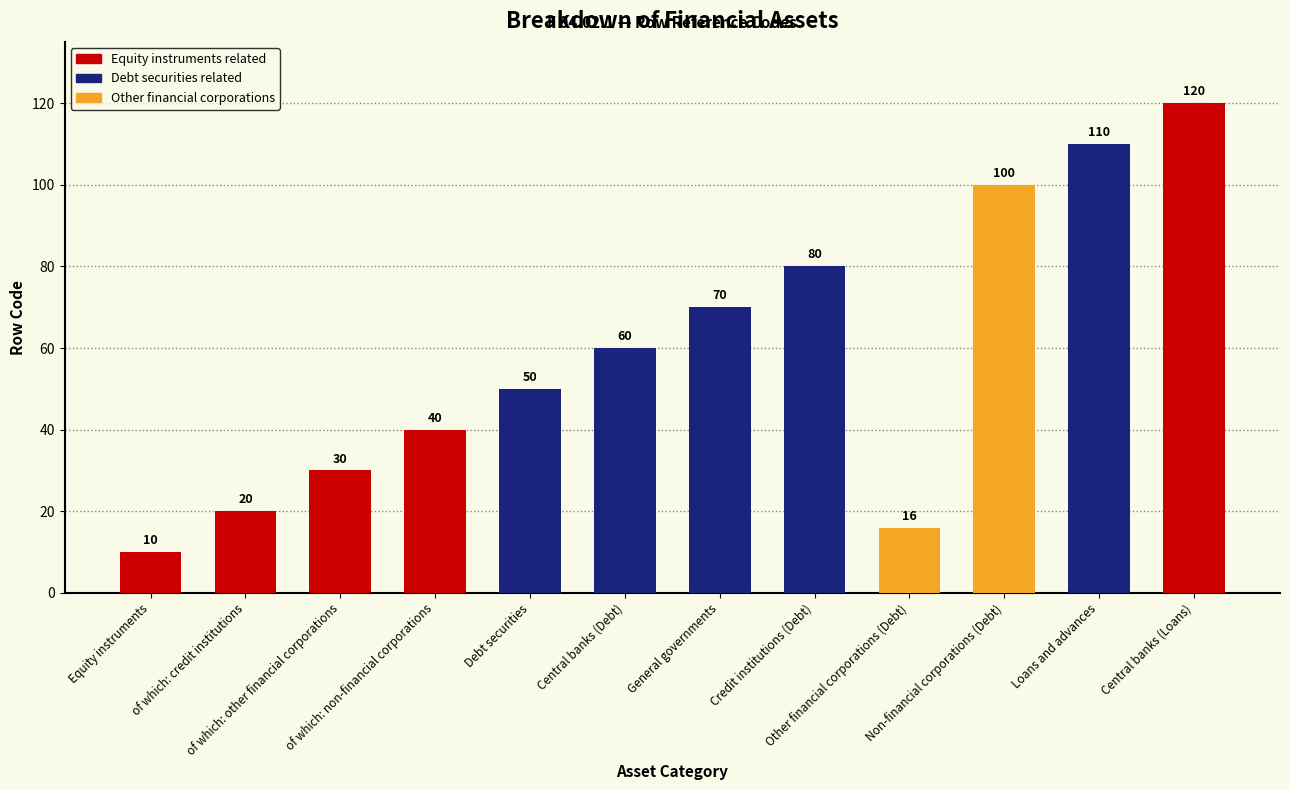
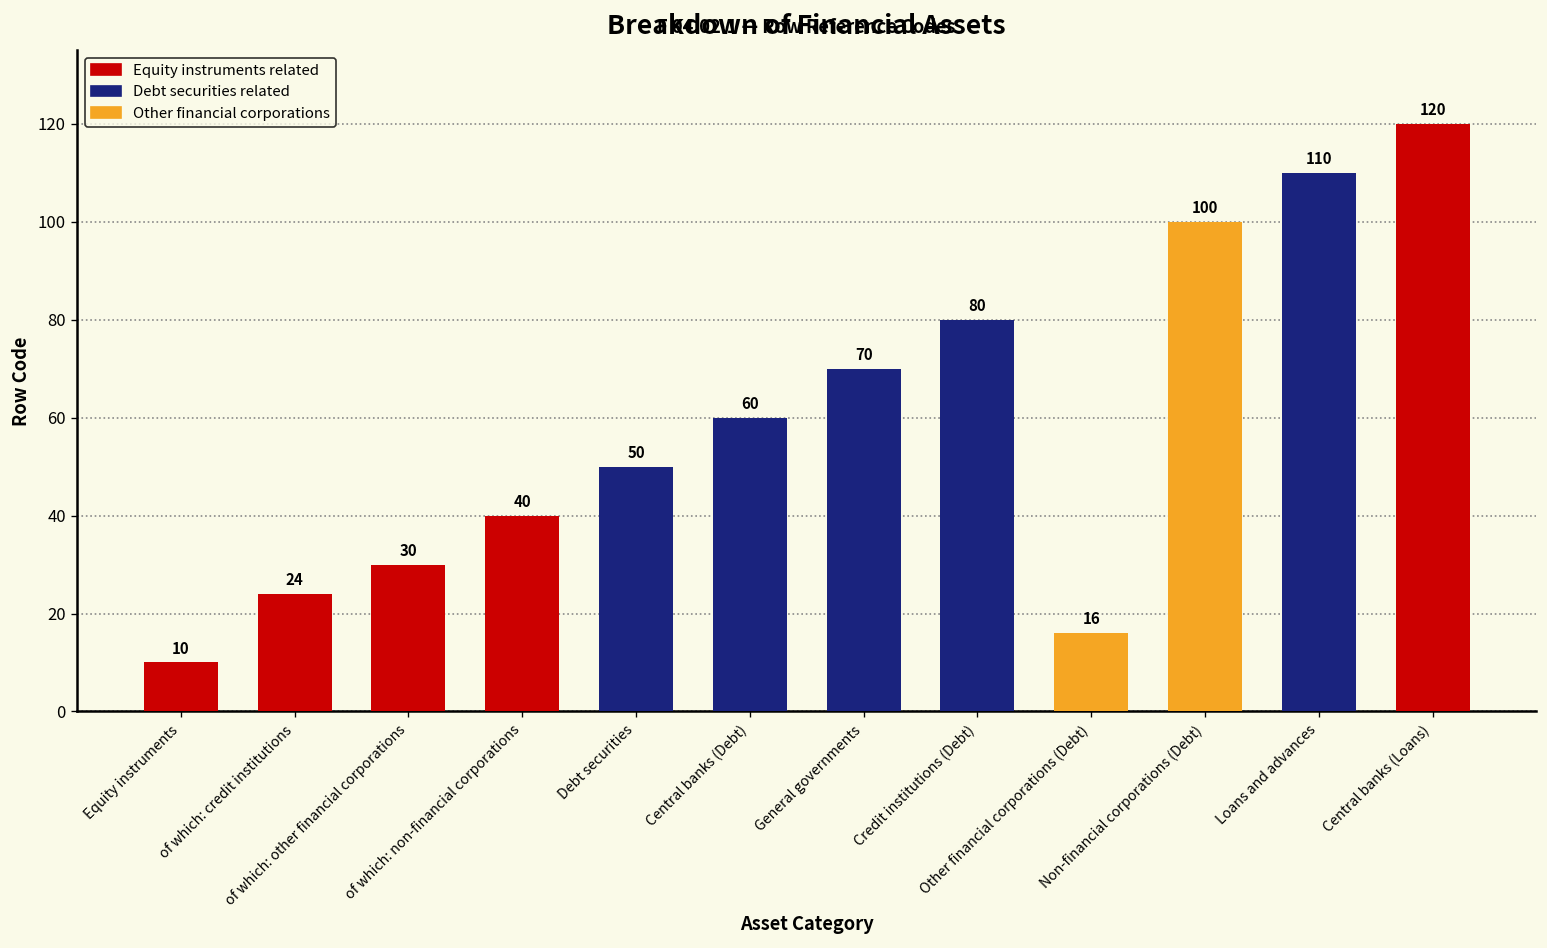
of which: credit institutions: 20 -> 24
